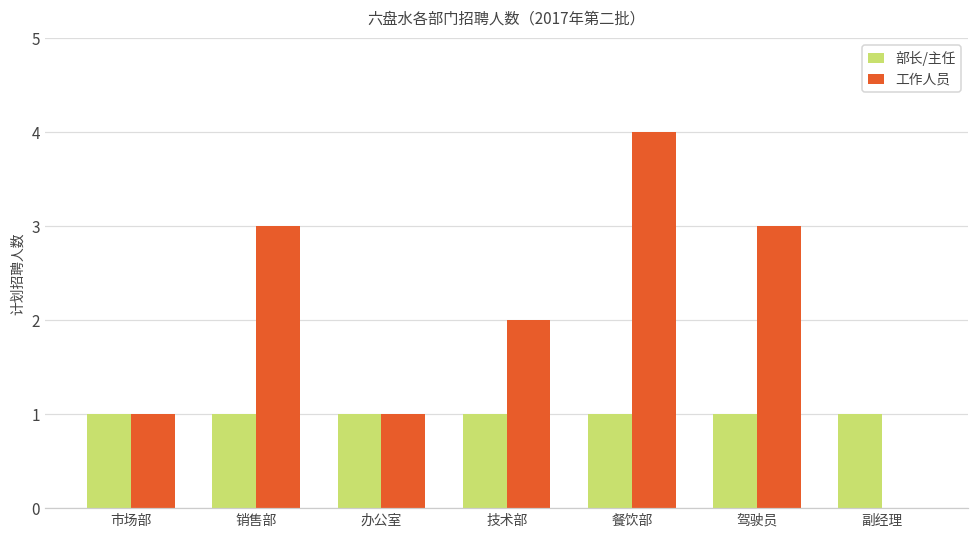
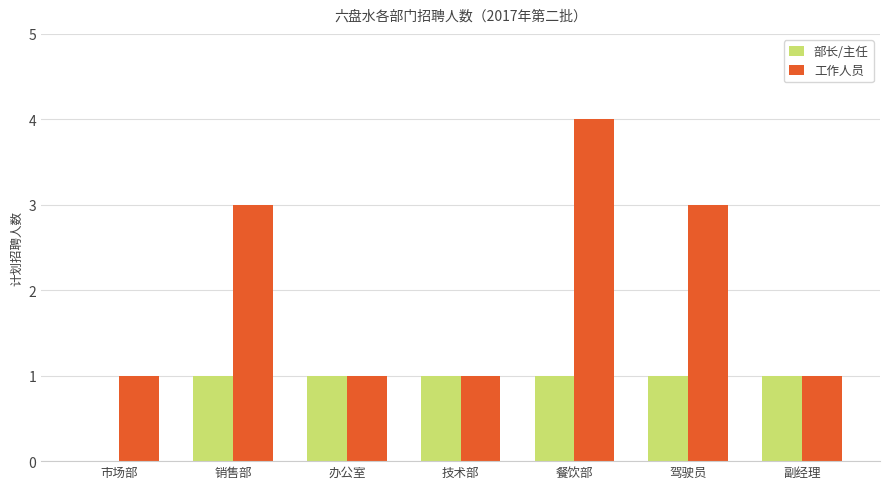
部长/主任, 市场部: 1 -> 0
工作人员, 技术部: 2 -> 1
工作人员, 副经理: 0 -> 1
